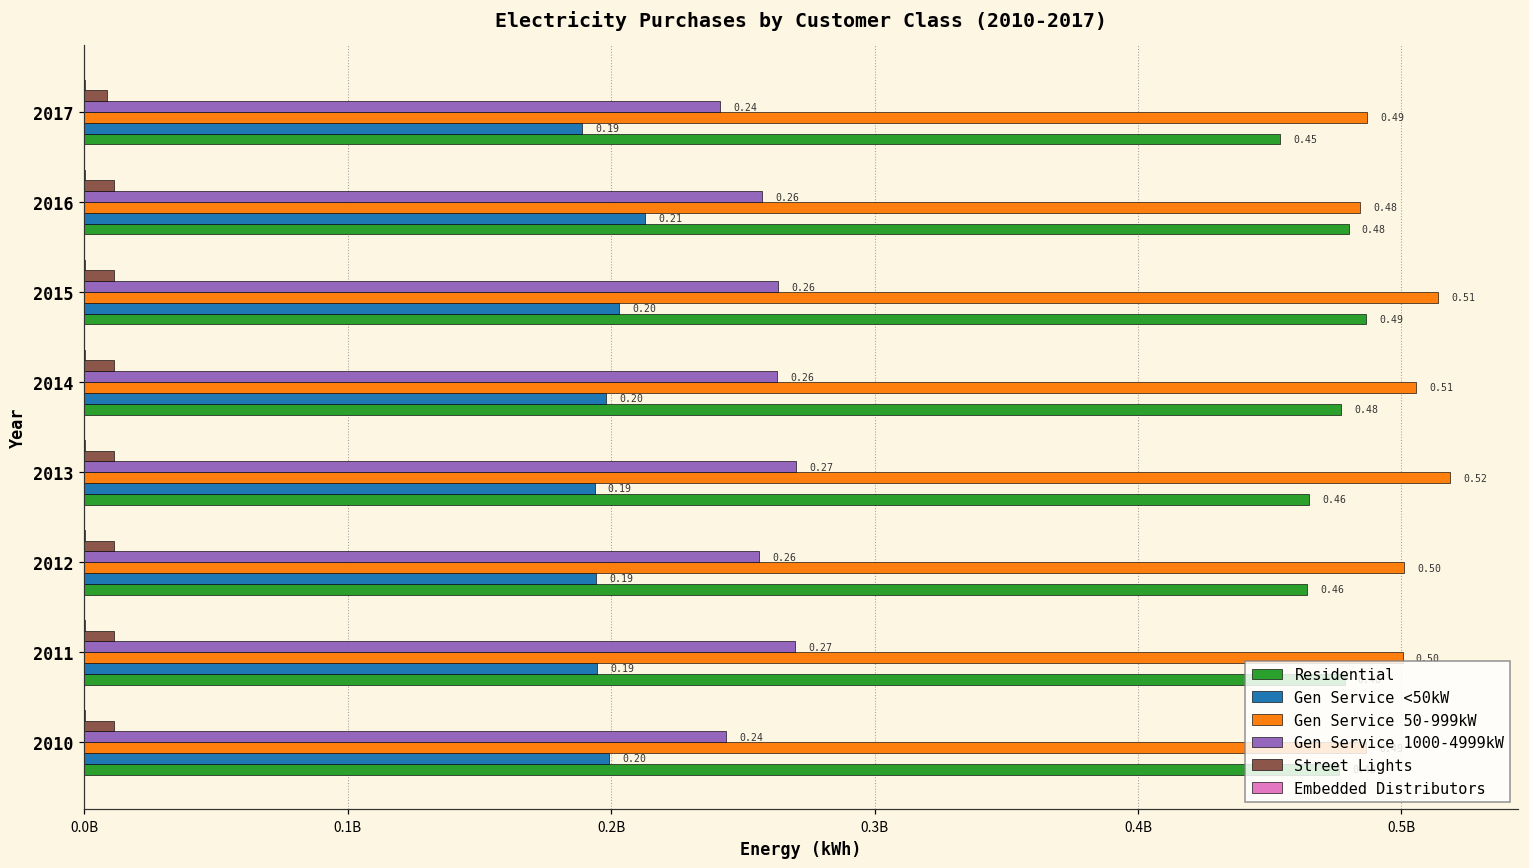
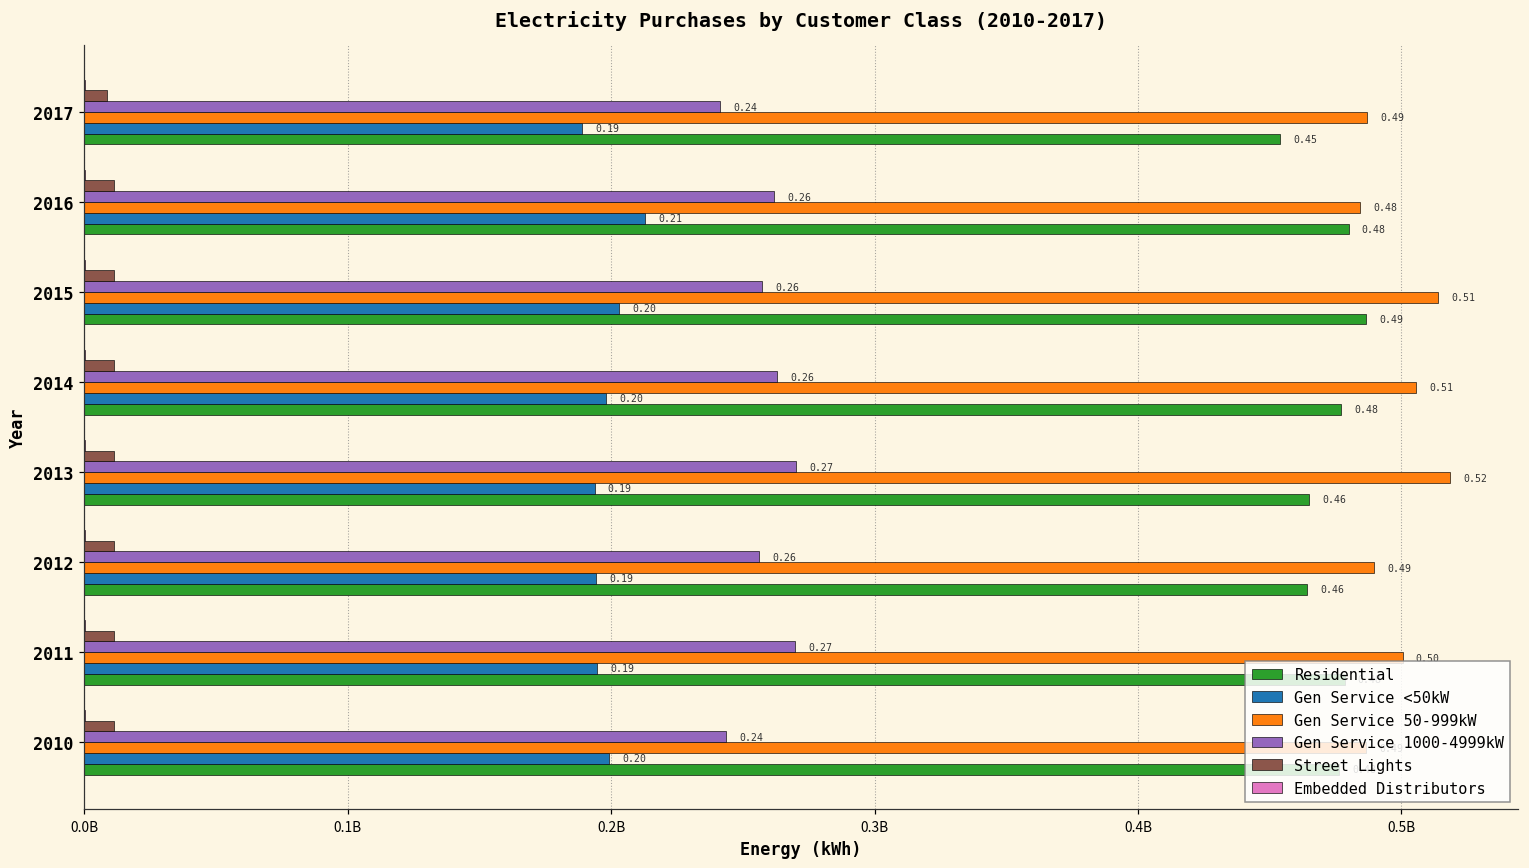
Gen Service 1000-4999kW, 2016: 257000000 -> 262000000
Gen Service 1000-4999kW, 2015: 263000000 -> 257000000
Gen Service 50-999kW, 2012: 0.50 -> 0.49
